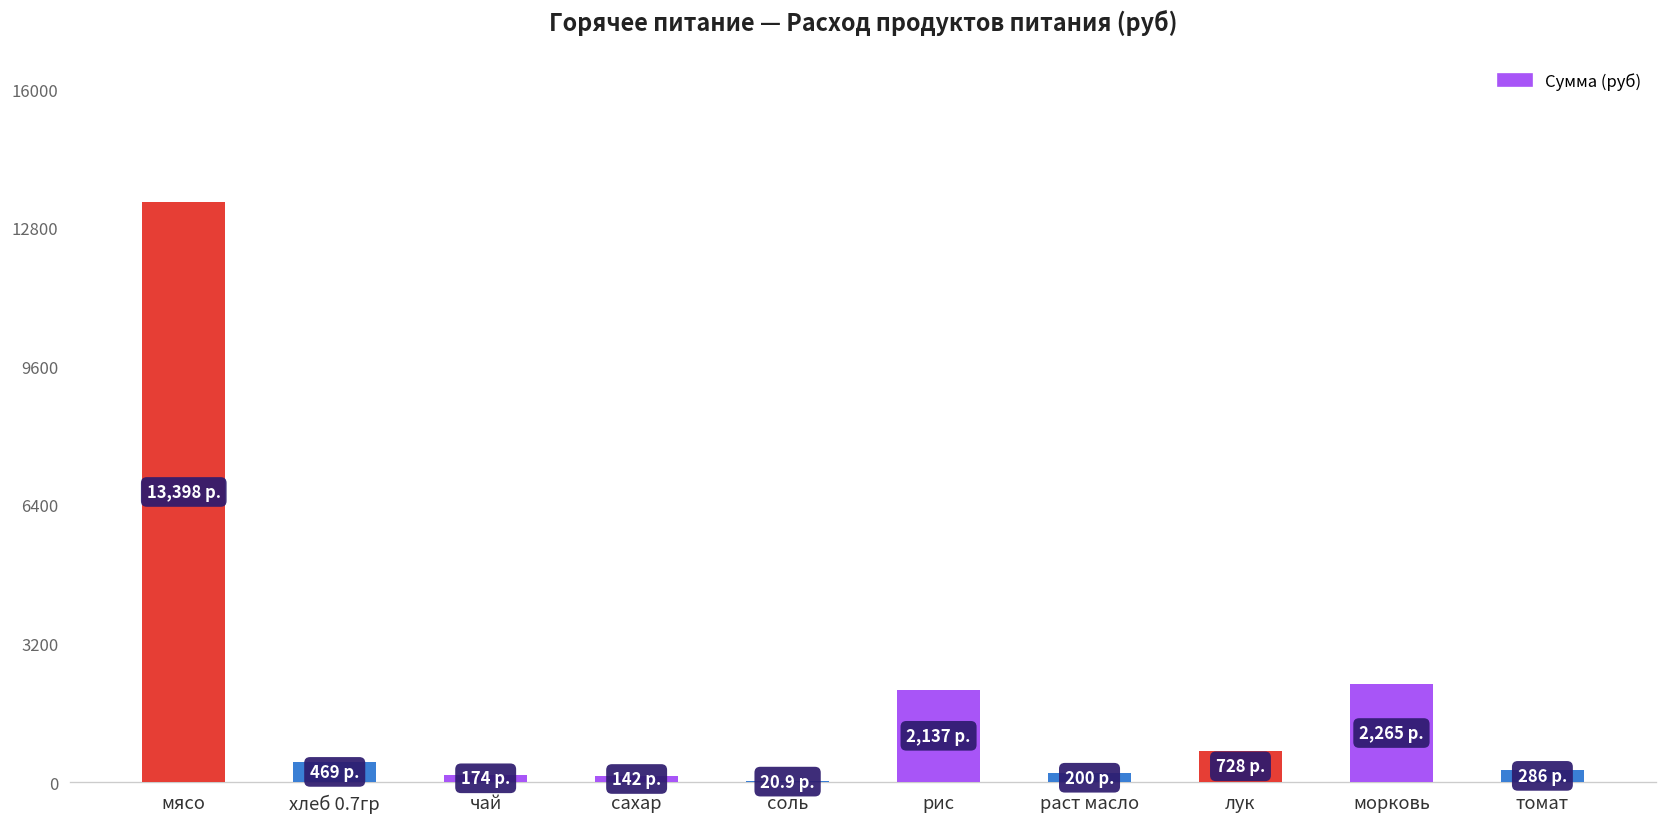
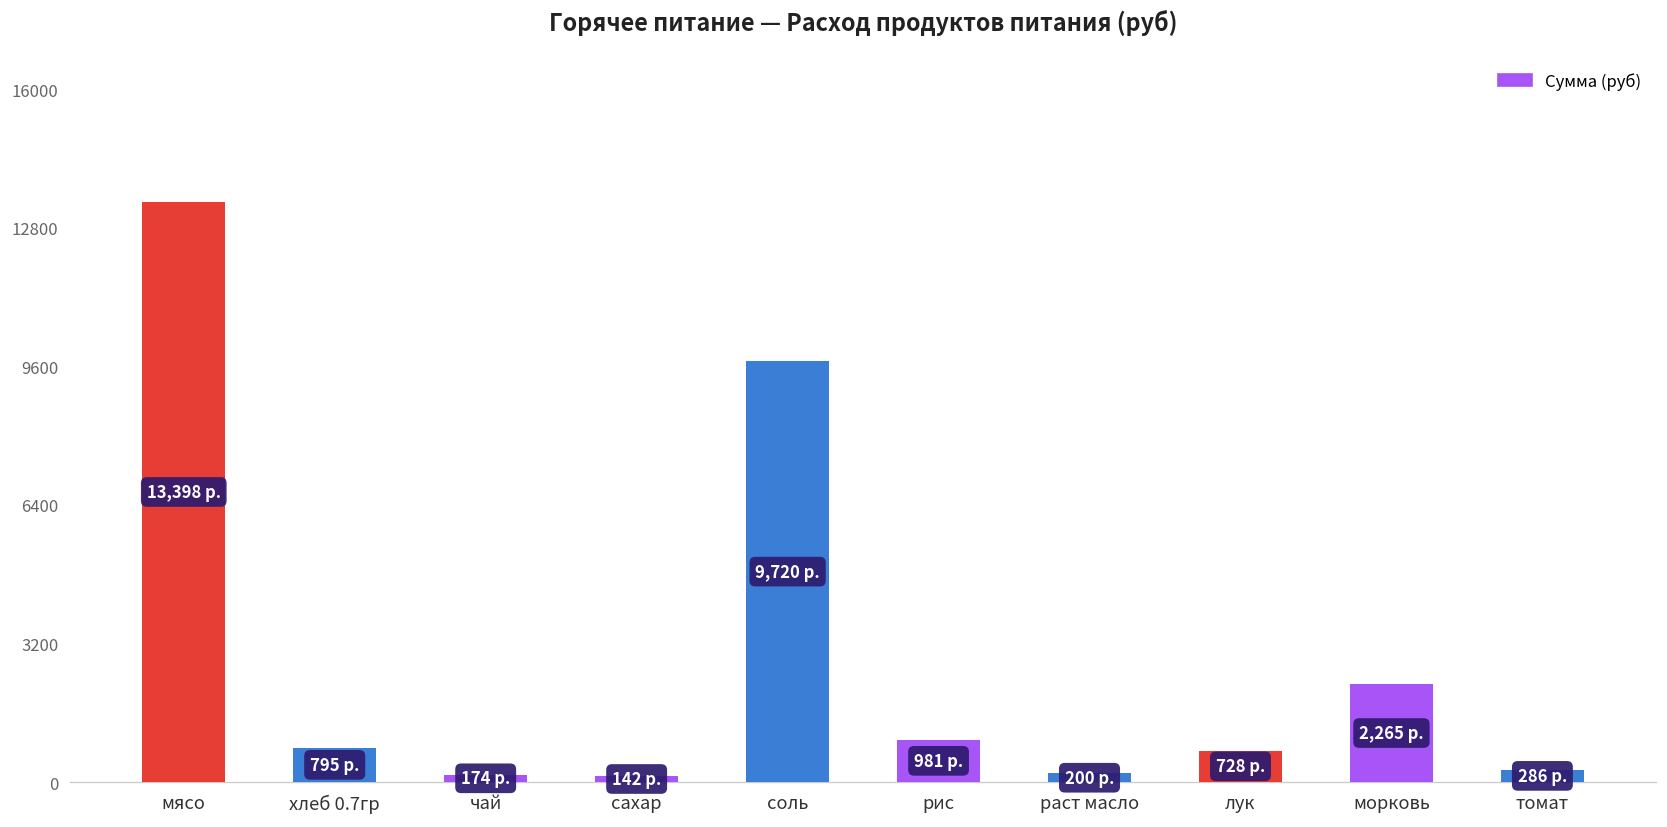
хлеб 0.7гр: 469 -> 795
соль: 20.9 -> 9,720
рис: 2,137 -> 981
